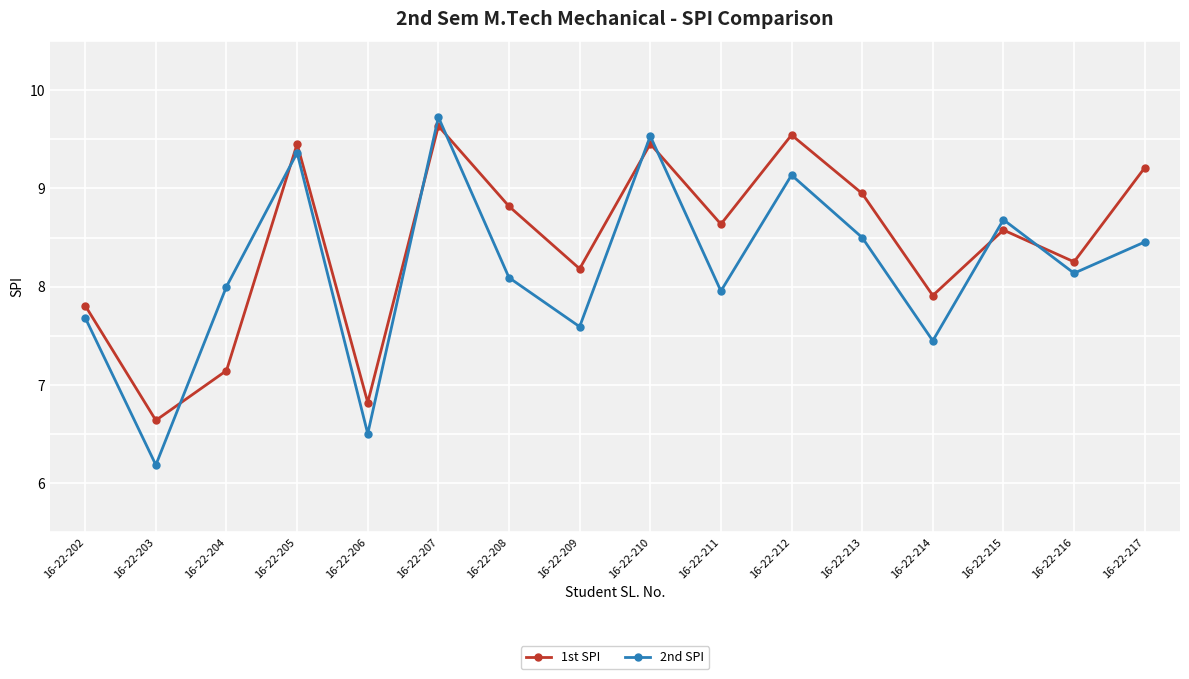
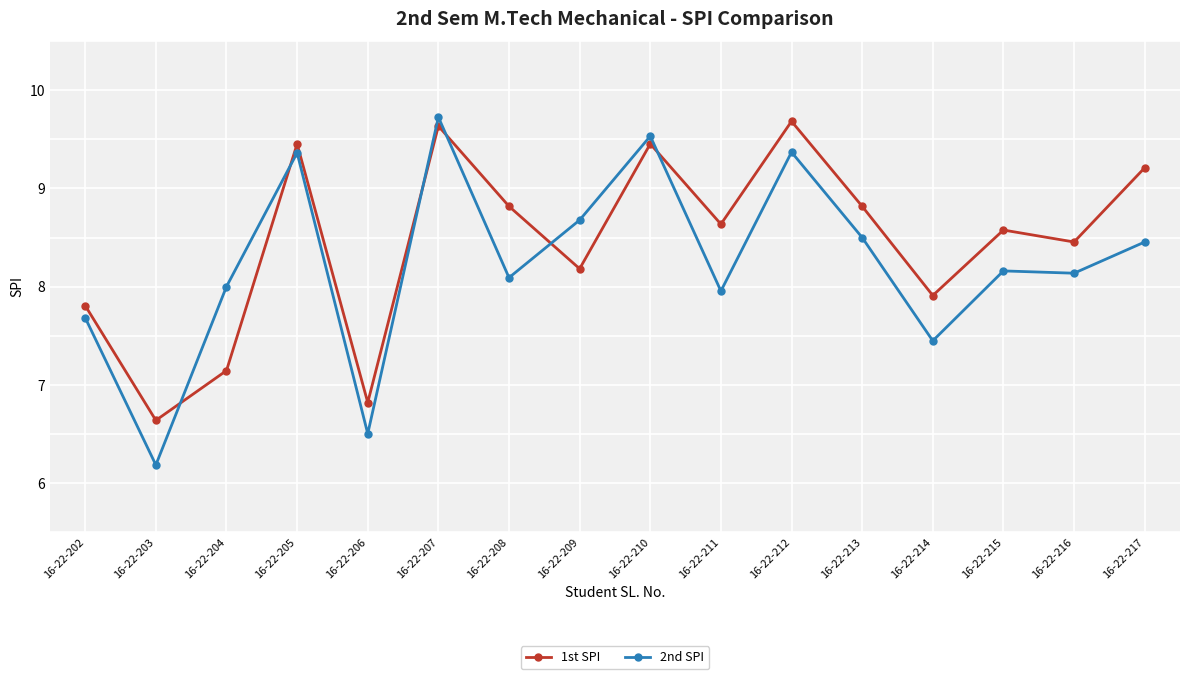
2nd SPI, 16-22-209: 7.6 -> 8.7
1st SPI, 16-22-212: 9.5 -> 9.7
2nd SPI, 16-22-212: 9.1 -> 9.4
1st SPI, 16-22-213: 8.9 -> 8.8
2nd SPI, 16-22-215: 8.7 -> 8.2
1st SPI, 16-22-216: 8.3 -> 8.5
